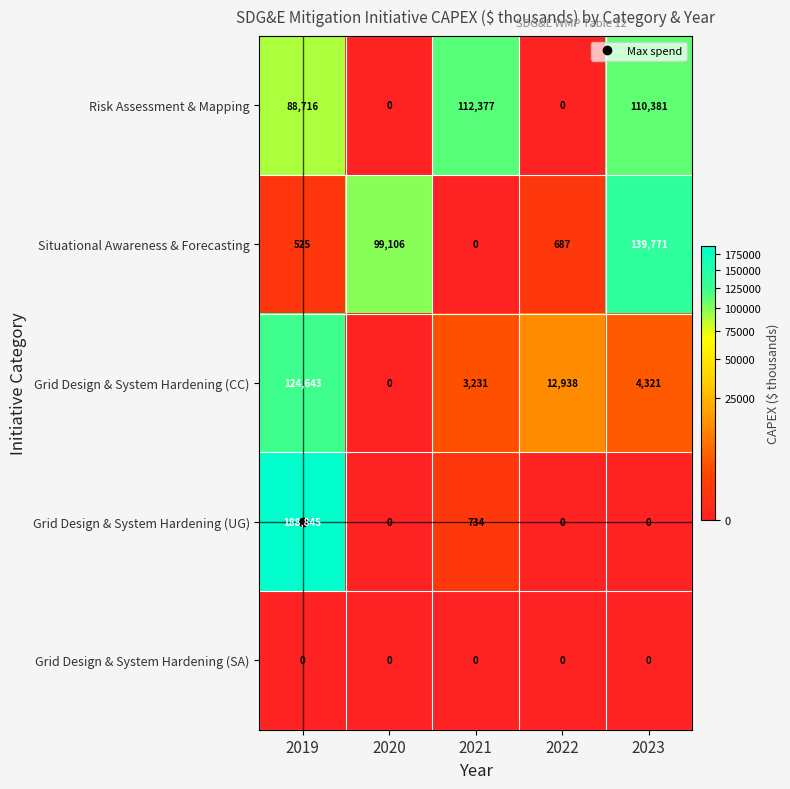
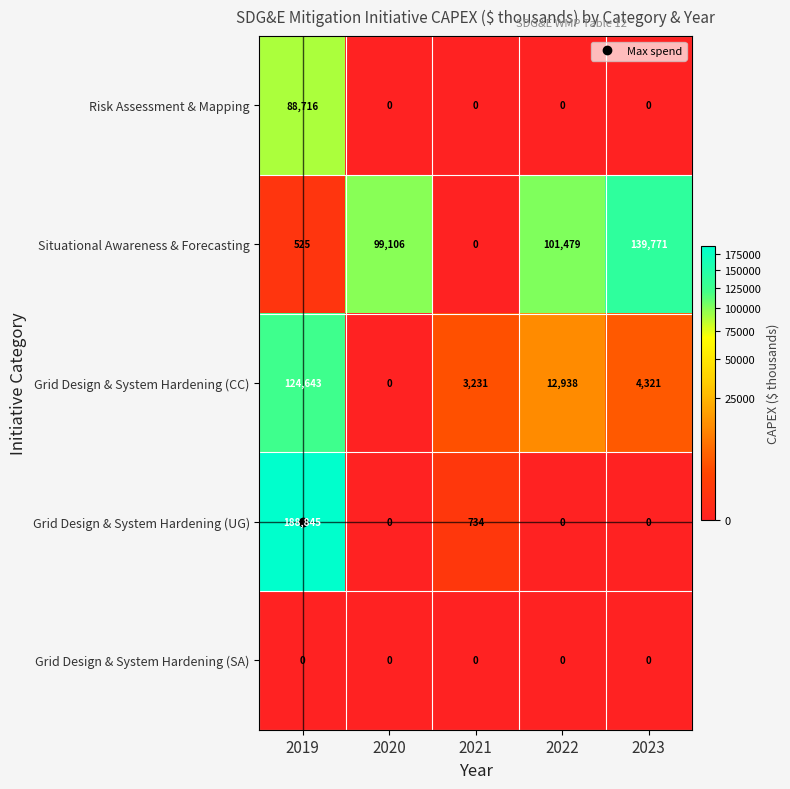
Risk Assessment & Mapping, 2021: 112,377 -> 0
Risk Assessment & Mapping, 2023: 110,381 -> 0
Situational Awareness & Forecasting, 2022: 687 -> 101,479
